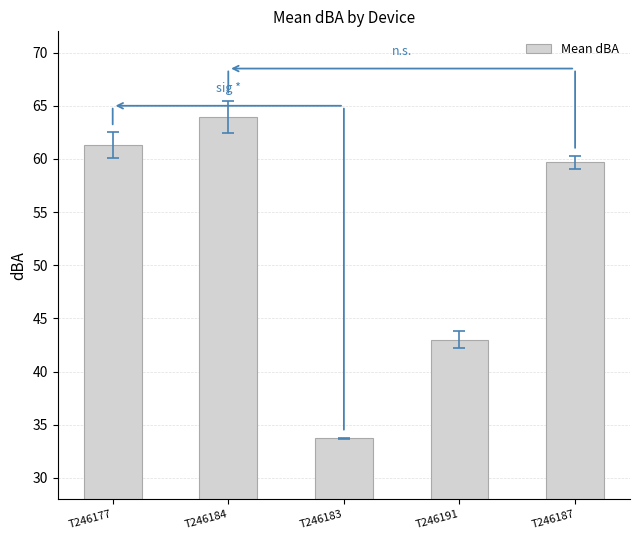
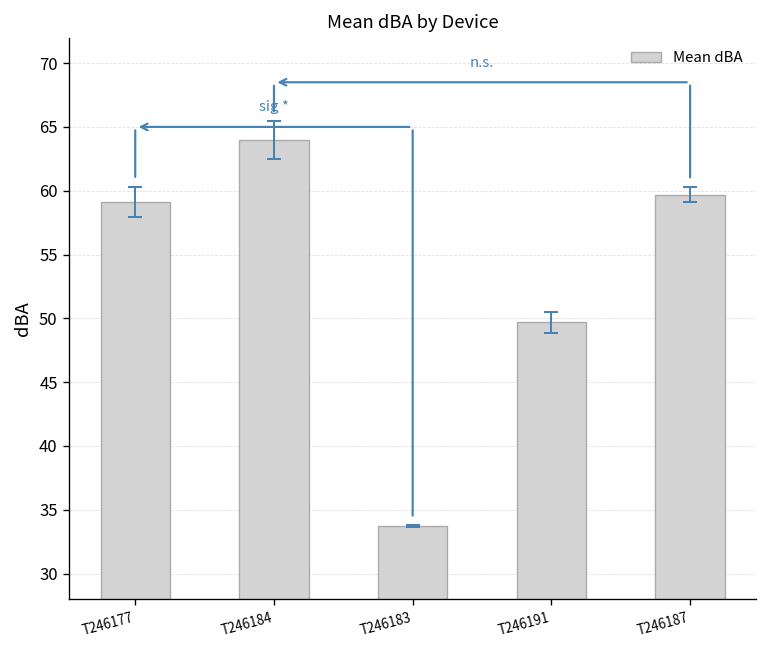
Mean dBA, T246177: 61.3 -> 59.1
Mean dBA, T246191: 43.0 -> 49.7
